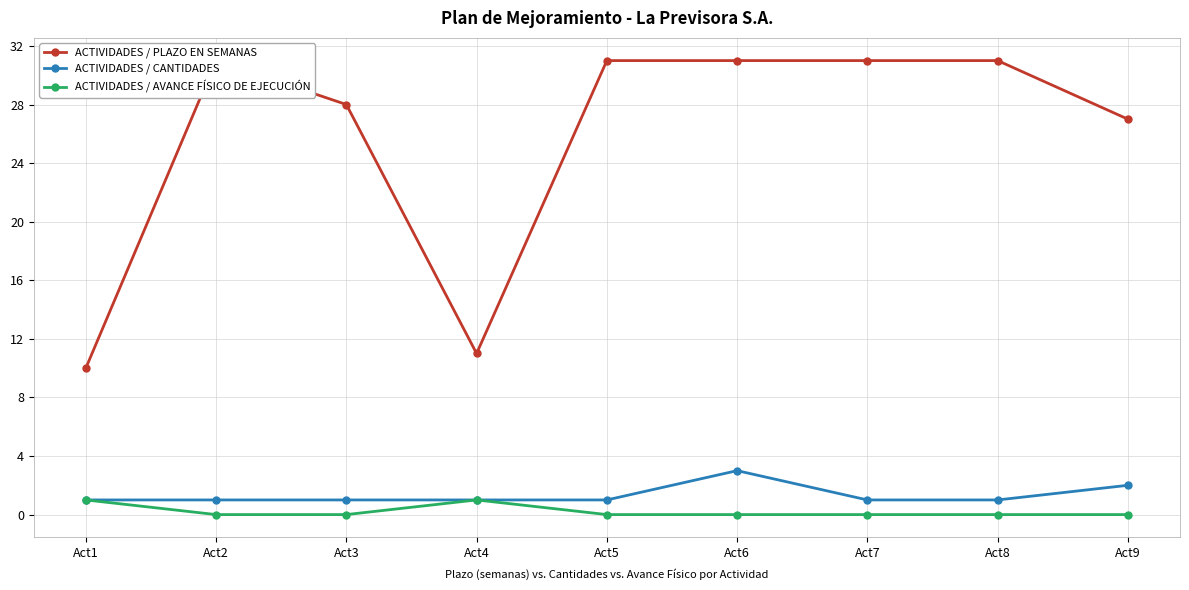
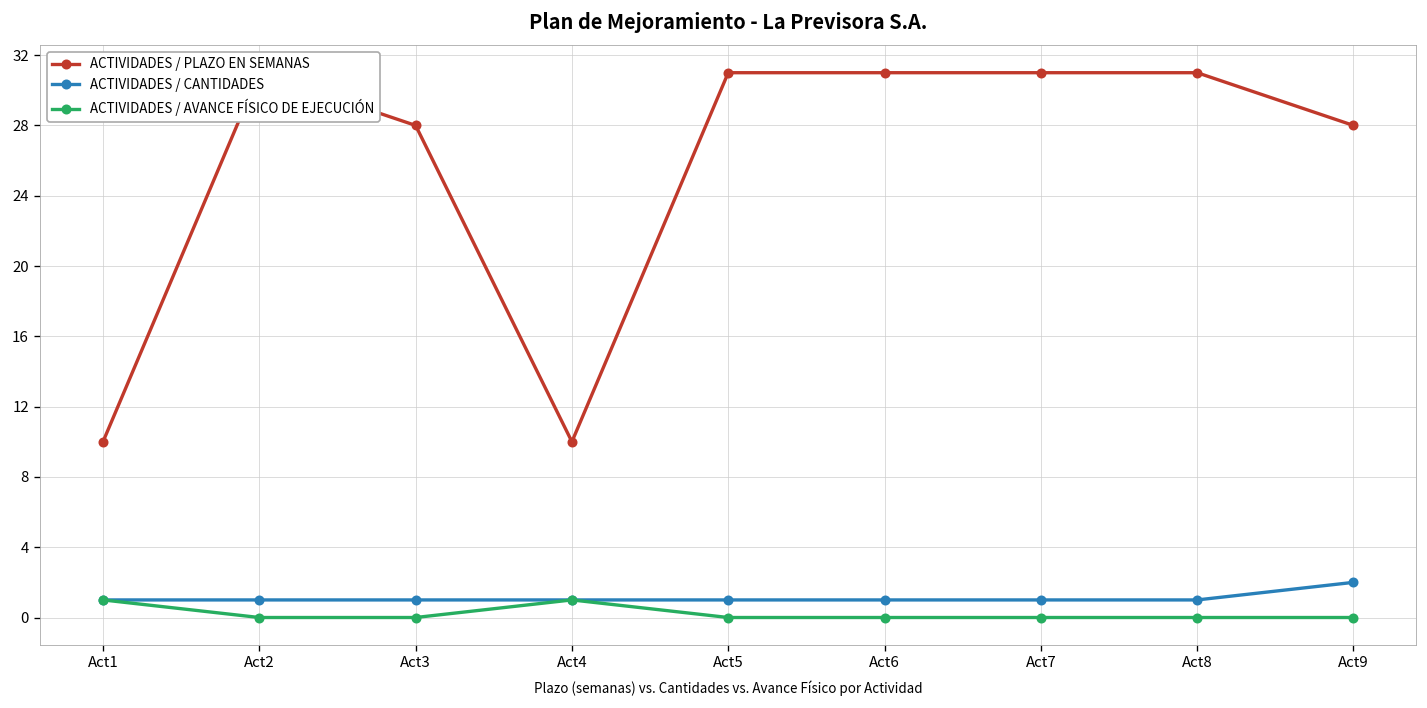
ACTIVIDADES / PLAZO EN SEMANAS, Act4: 11 -> 10
ACTIVIDADES / CANTIDADES, Act6: 3 -> 1
ACTIVIDADES / PLAZO EN SEMANAS, Act9: 27 -> 28
